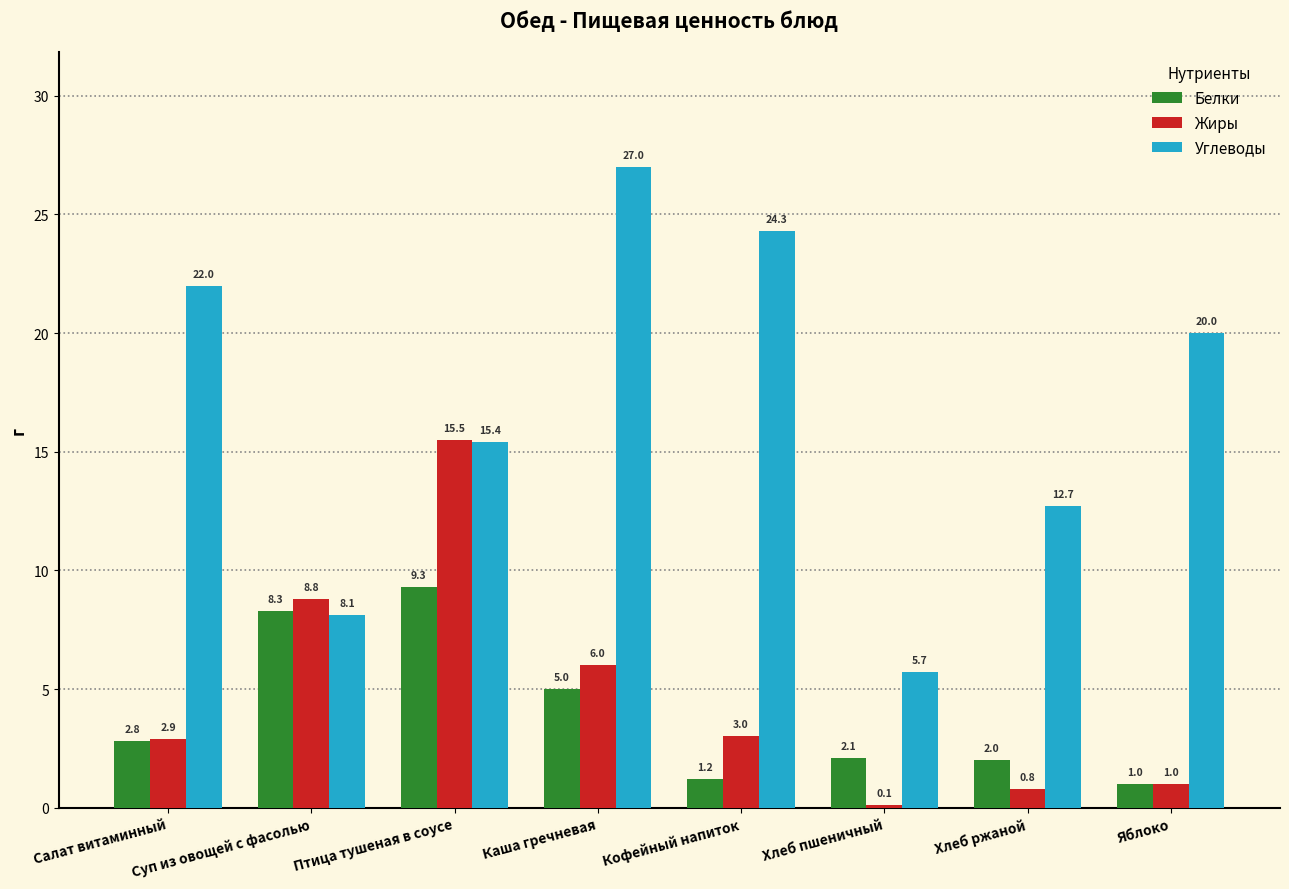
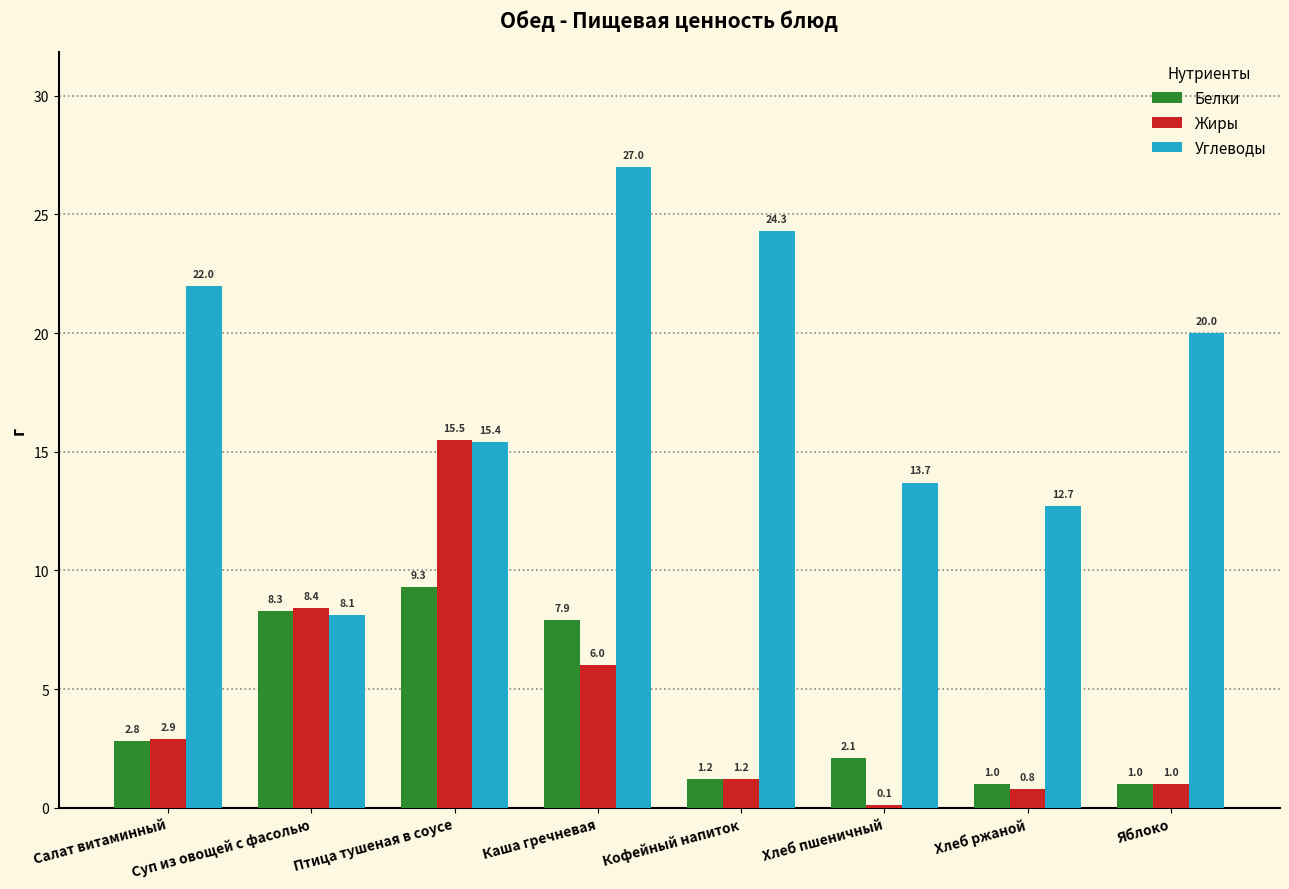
Жиры, Суп из овощей с фасолью: 8.8 -> 8.4
Белки, Каша гречневая: 5.0 -> 7.9
Жиры, Кофейный напиток: 3.0 -> 1.2
Углеводы, Хлеб пшеничный: 5.7 -> 13.7
Белки, Хлеб ржаной: 2.0 -> 1.0
